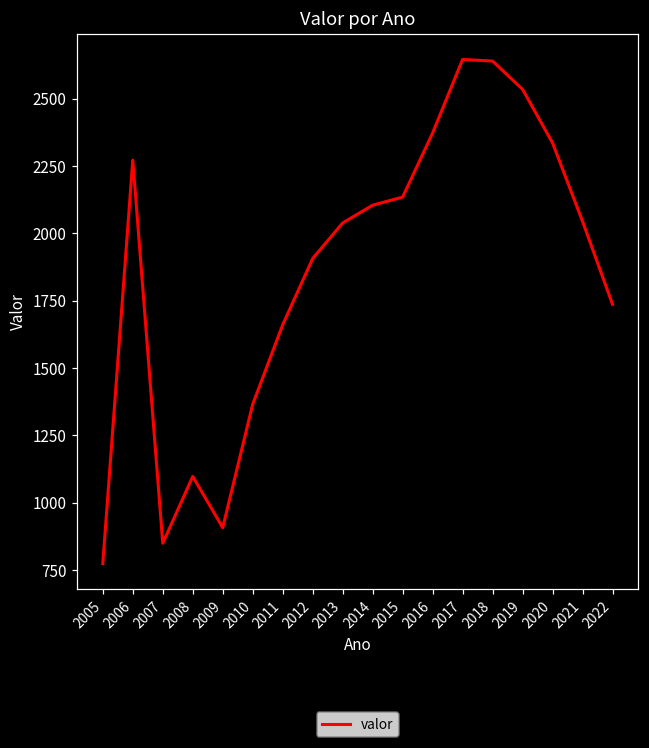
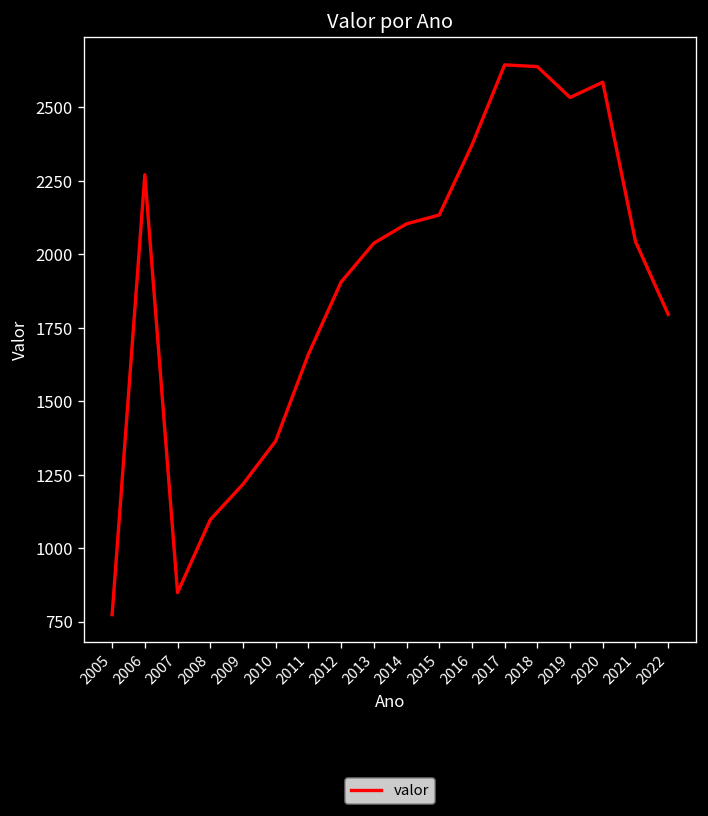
2009: 910 -> 1220
2020: 2340 -> 2590
2022: 1740 -> 1800
